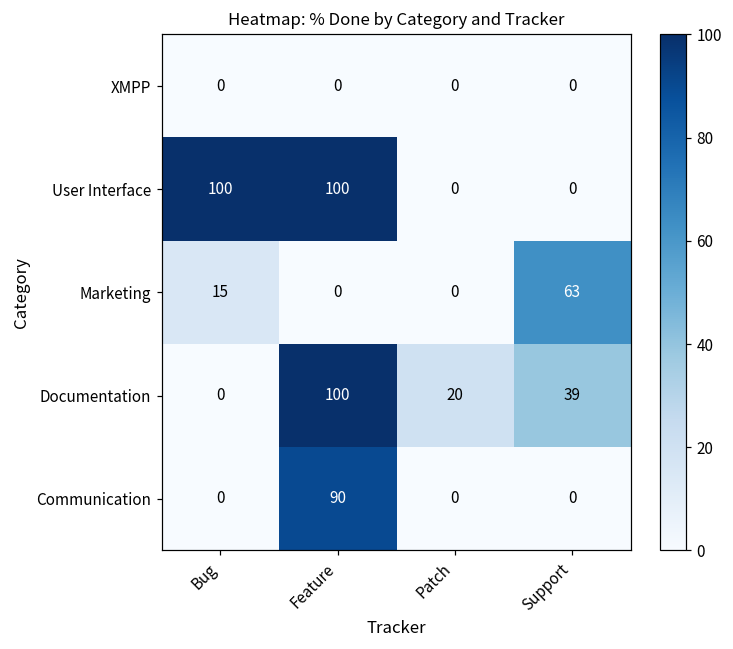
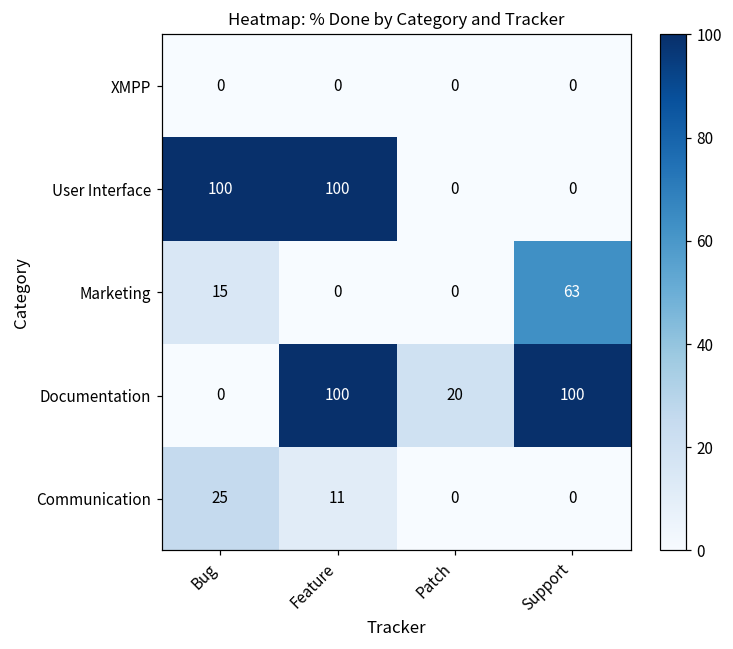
Documentation, Support: 39 -> 100
Communication, Bug: 0 -> 25
Communication, Feature: 90 -> 11
